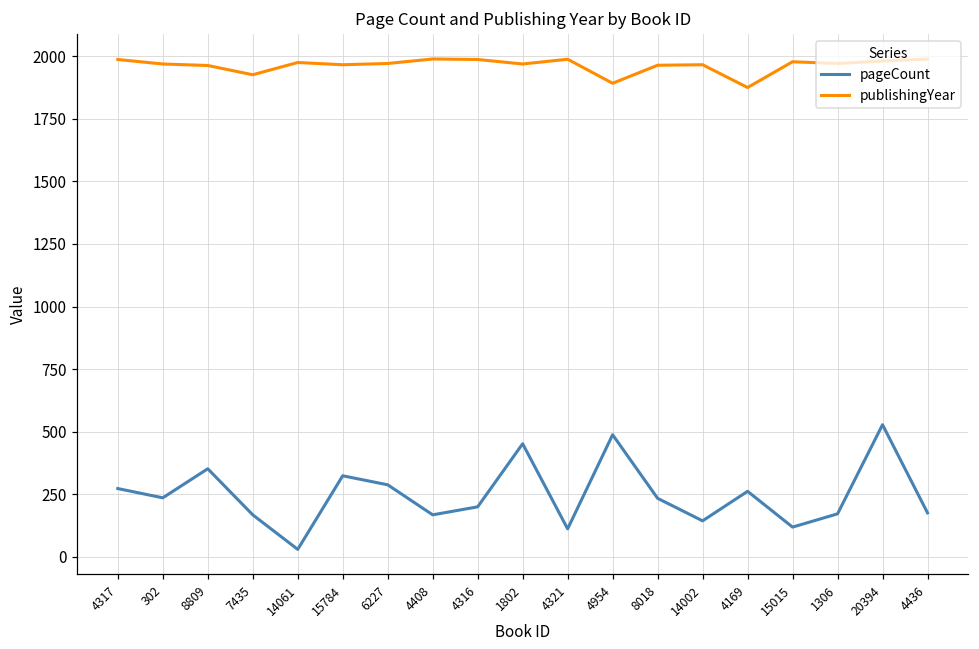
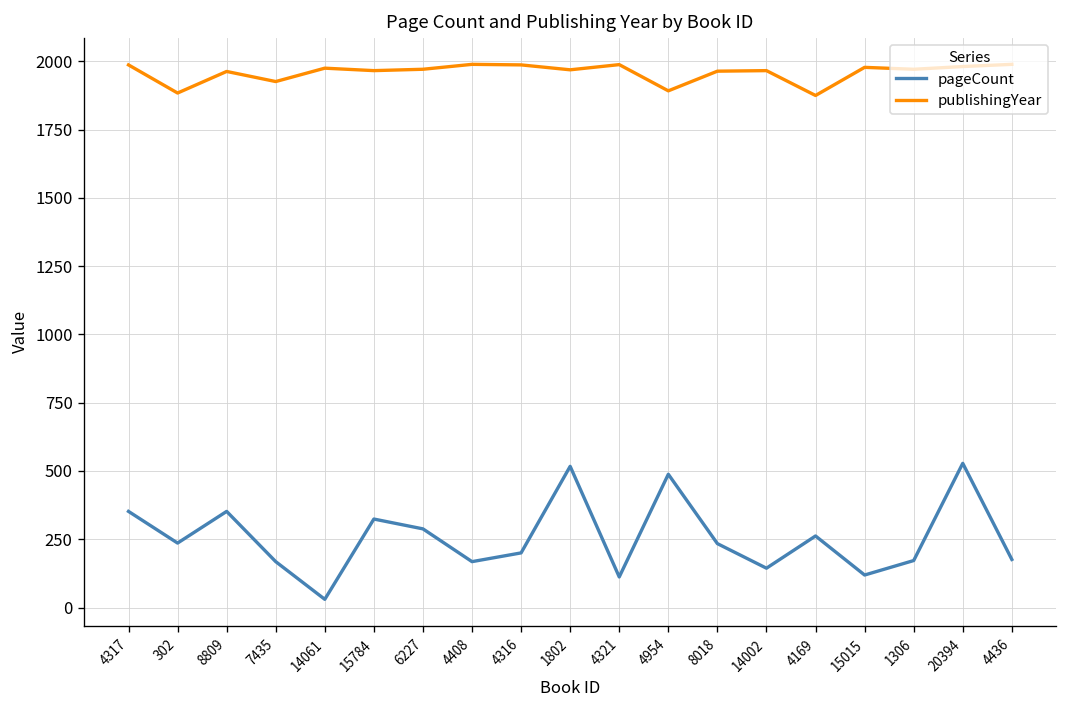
pageCount, 4317: 270 -> 350
publishingYear, 302: 1970 -> 1880
pageCount, 1802: 450 -> 520
